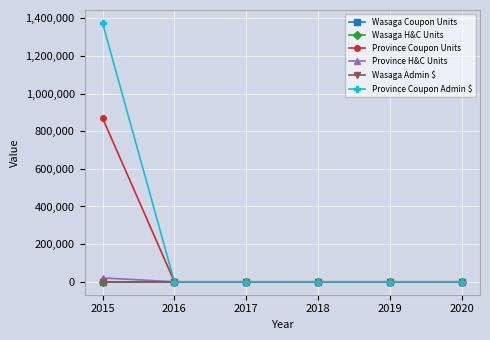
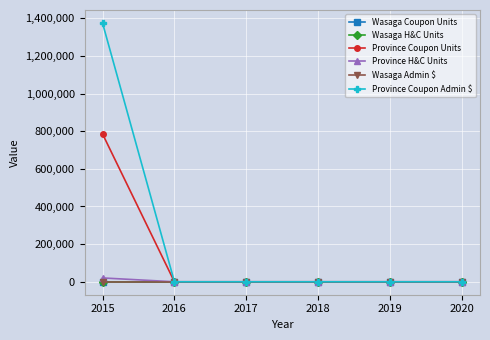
Province Coupon Units, 2015: 870,000 -> 790,000
